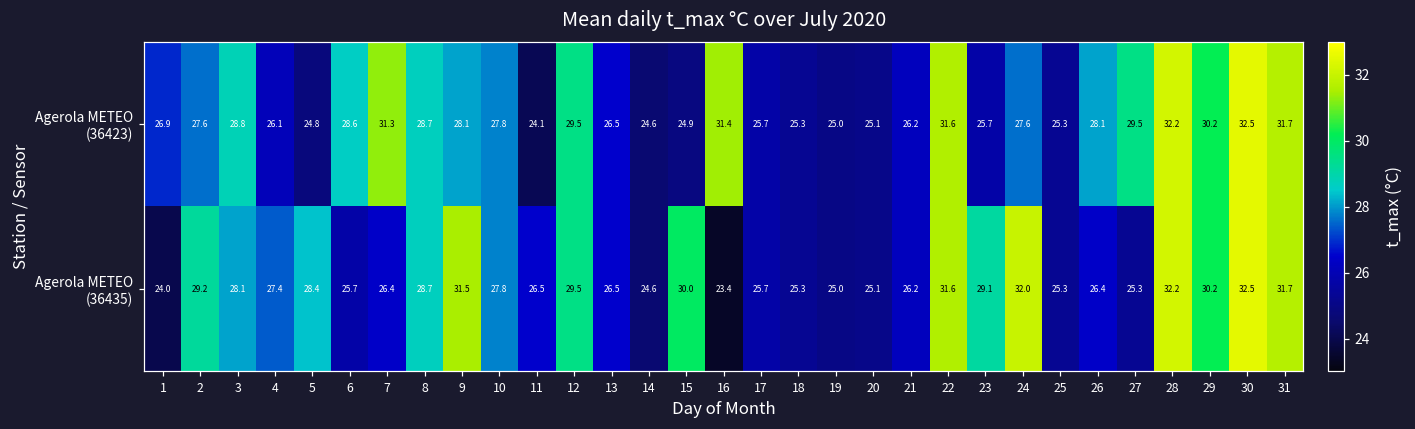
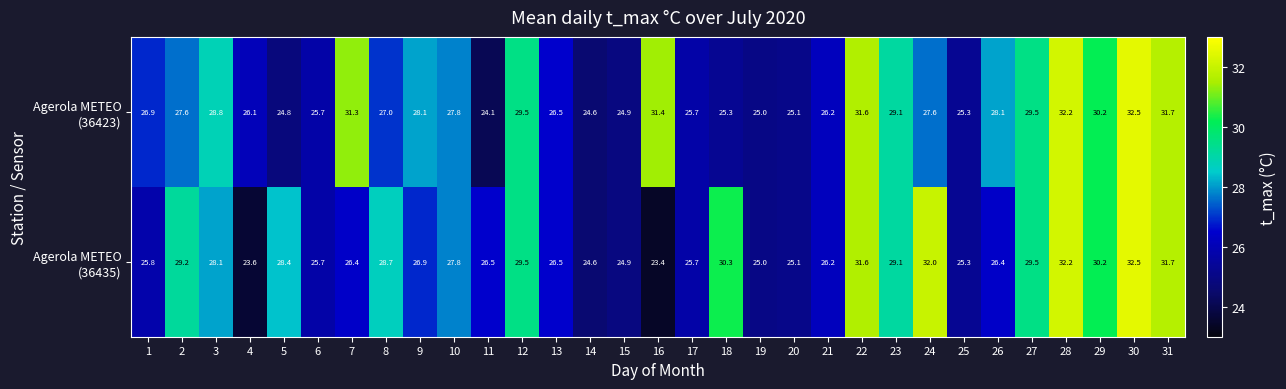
Agerola METEO (36423), 6: 28.6 -> 25.7
Agerola METEO (36423), 8: 28.7 -> 27.0
Agerola METEO (36423), 23: 25.7 -> 29.1
Agerola METEO (36435), 1: 24.0 -> 25.8
Agerola METEO (36435), 4: 27.4 -> 23.6
Agerola METEO (36435), 9: 31.5 -> 26.9
Agerola METEO (36435), 15: 30.0 -> 24.9
Agerola METEO (36435), 18: 25.3 -> 30.3
Agerola METEO (36435), 27: 25.3 -> 29.5
